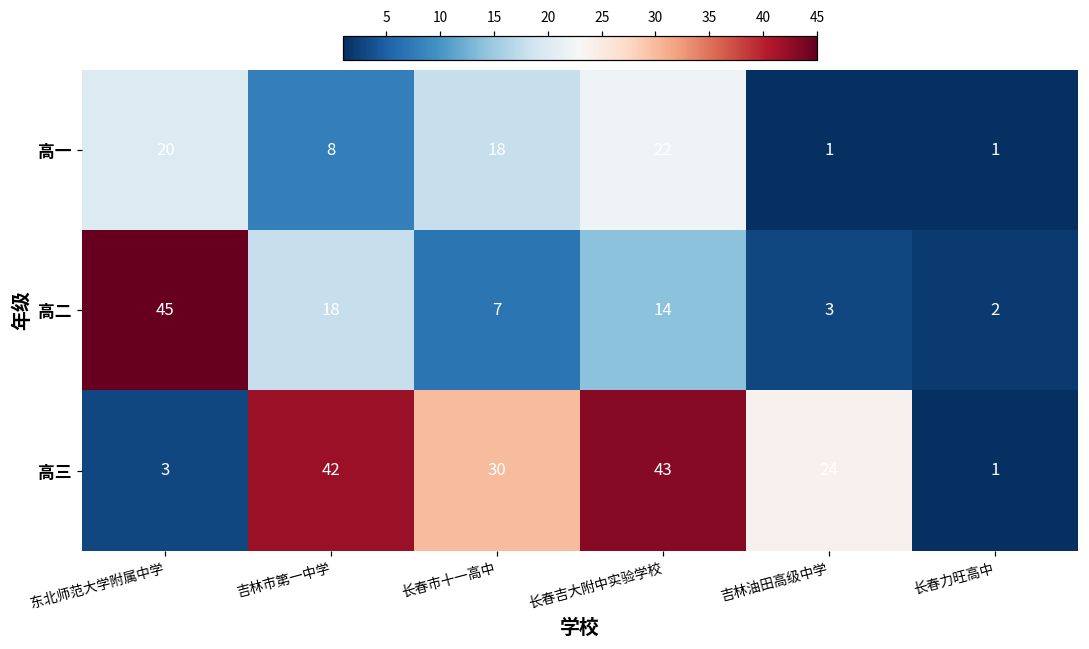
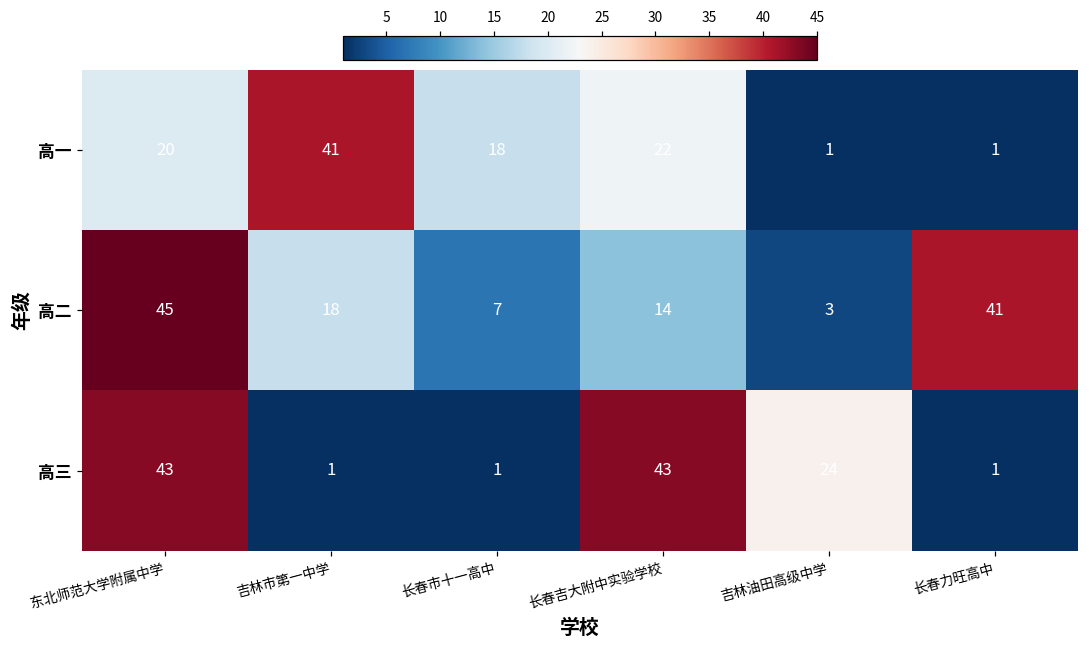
高一, 吉林市第一中学: 8 -> 41
高二, 长春力旺高中: 2 -> 41
高三, 东北师范大学附属中学: 3 -> 43
高三, 吉林市第一中学: 42 -> 1
高三, 长春市十一高中: 30 -> 1
